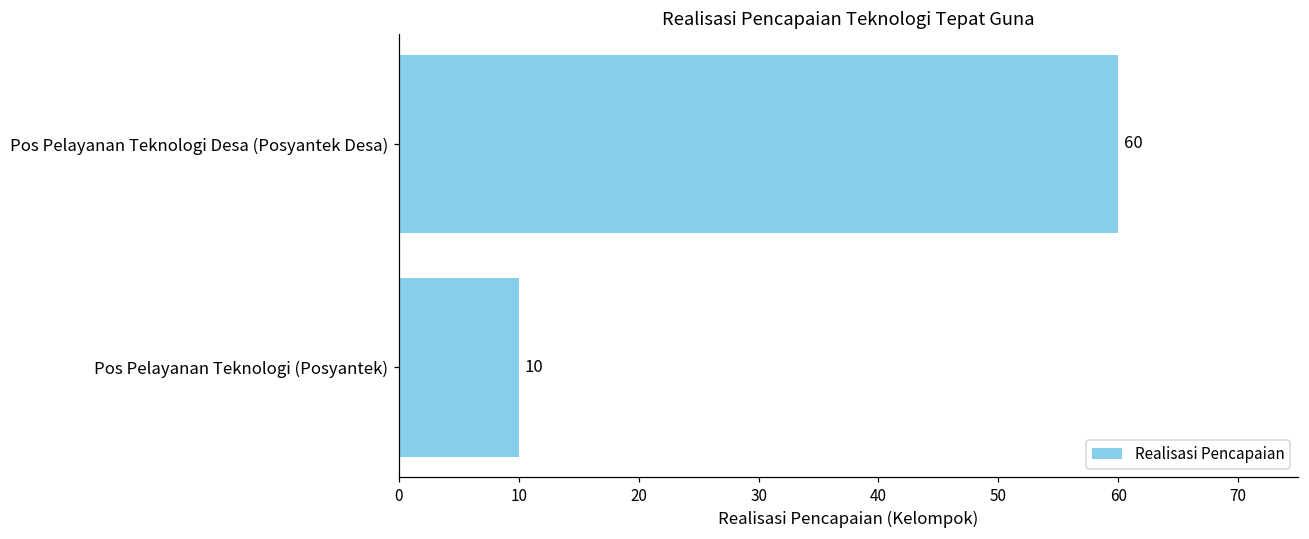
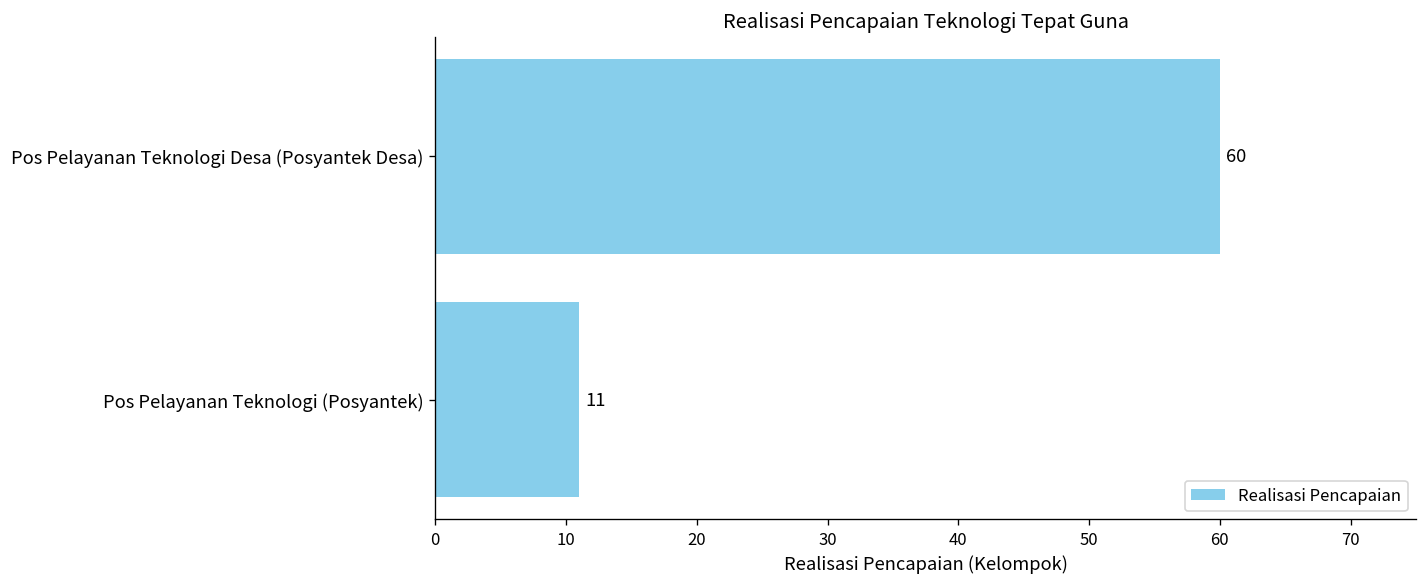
Pos Pelayanan Teknologi (Posyantek): 10 -> 11
